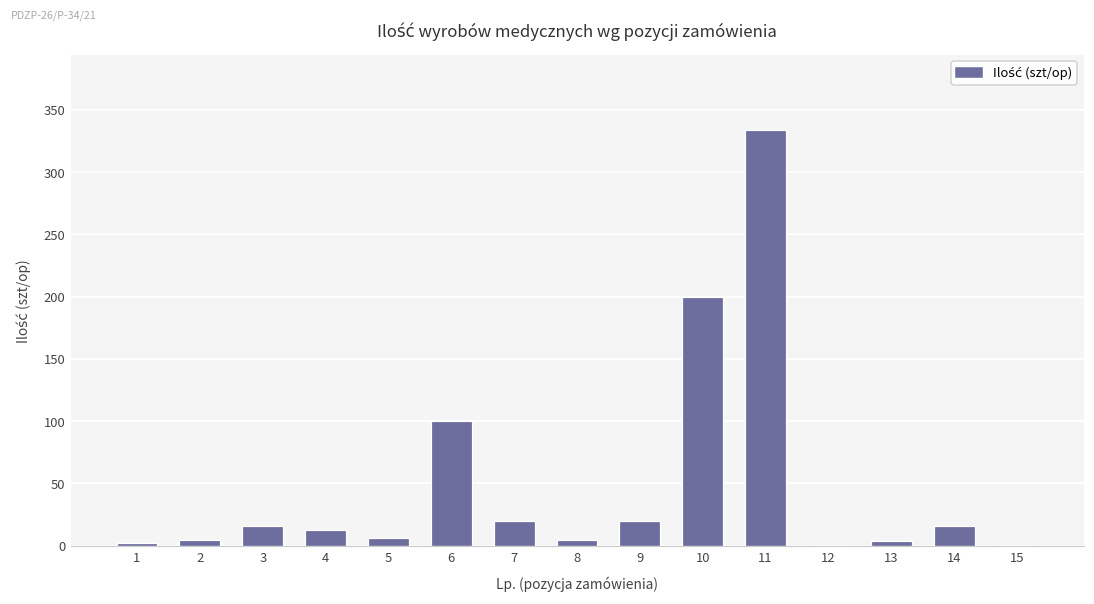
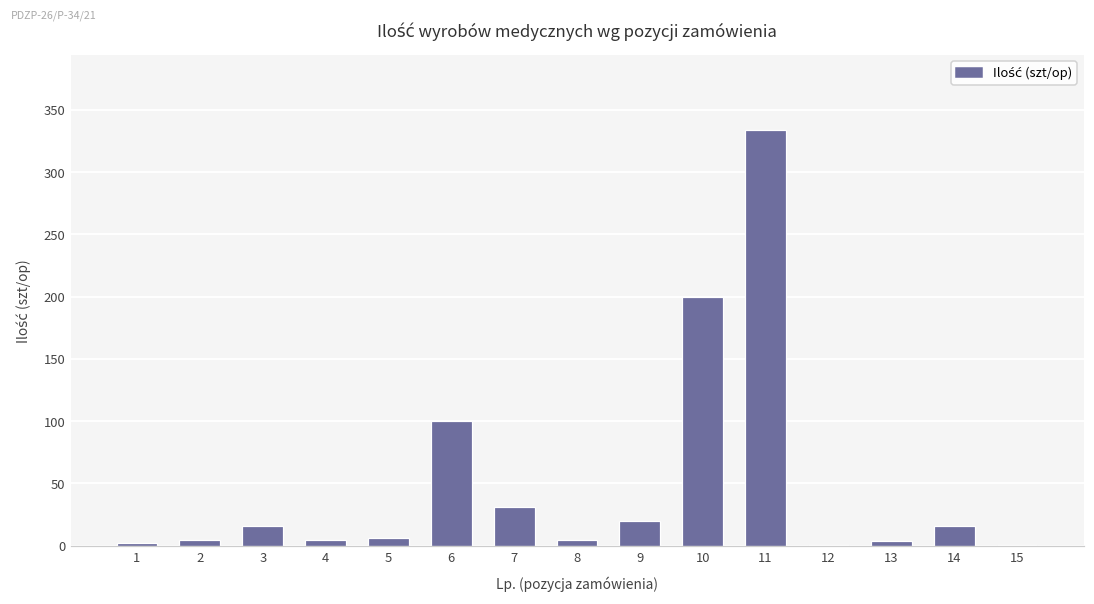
4: 13 -> 5
7: 20 -> 31
